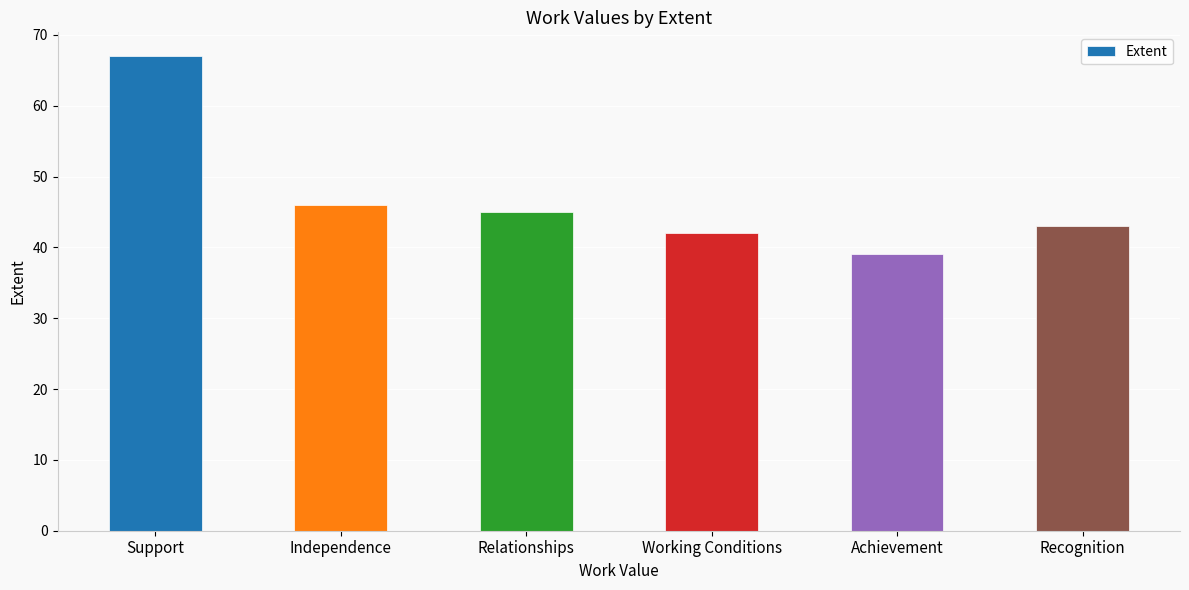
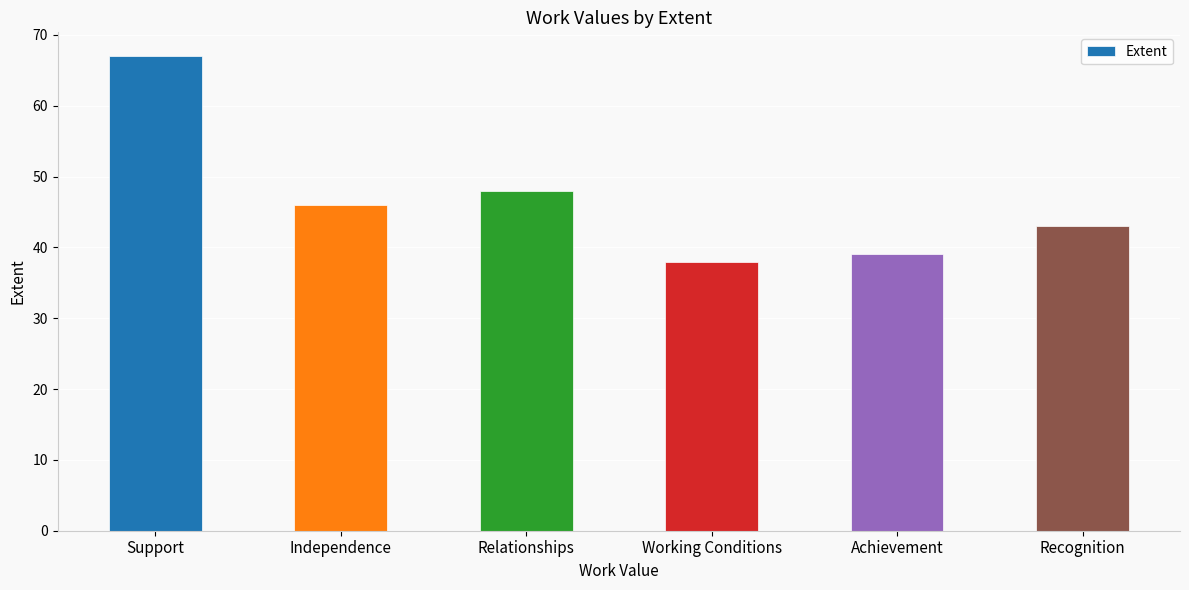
Relationships: 45 -> 48
Working Conditions: 42 -> 38
